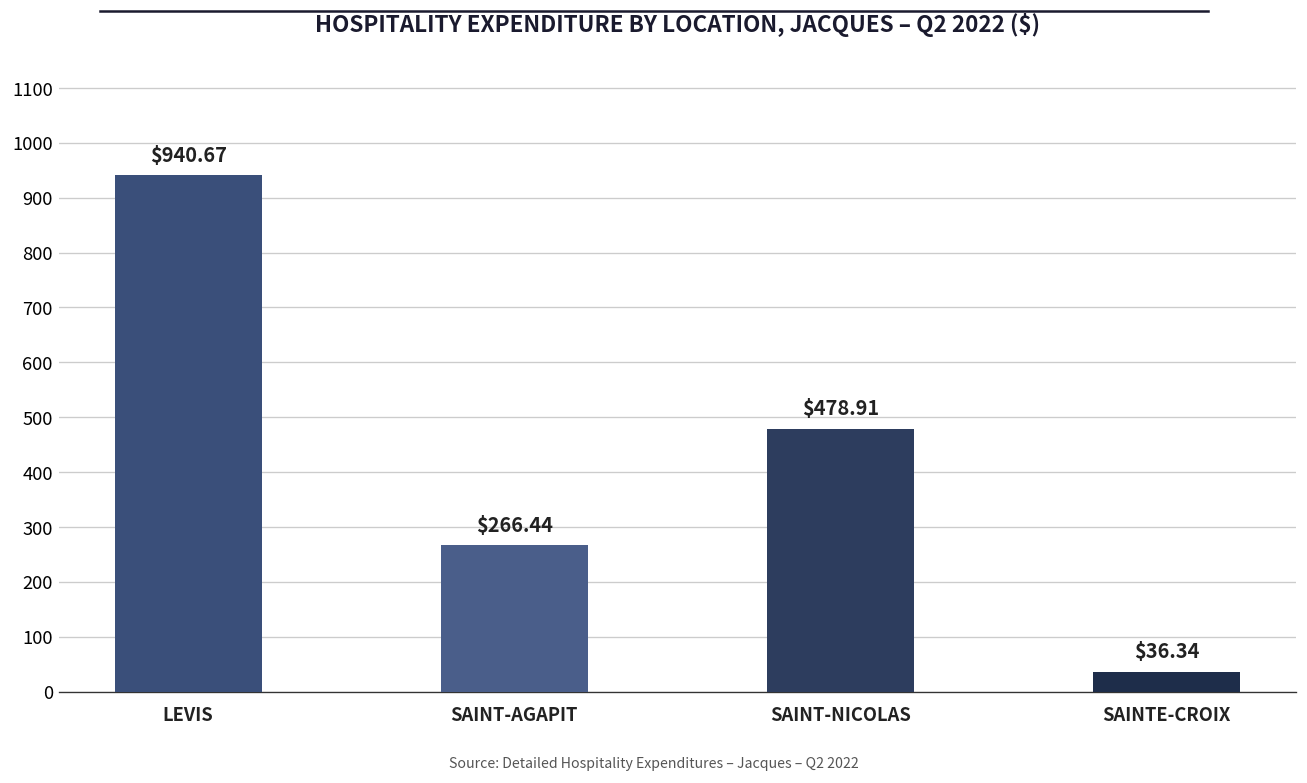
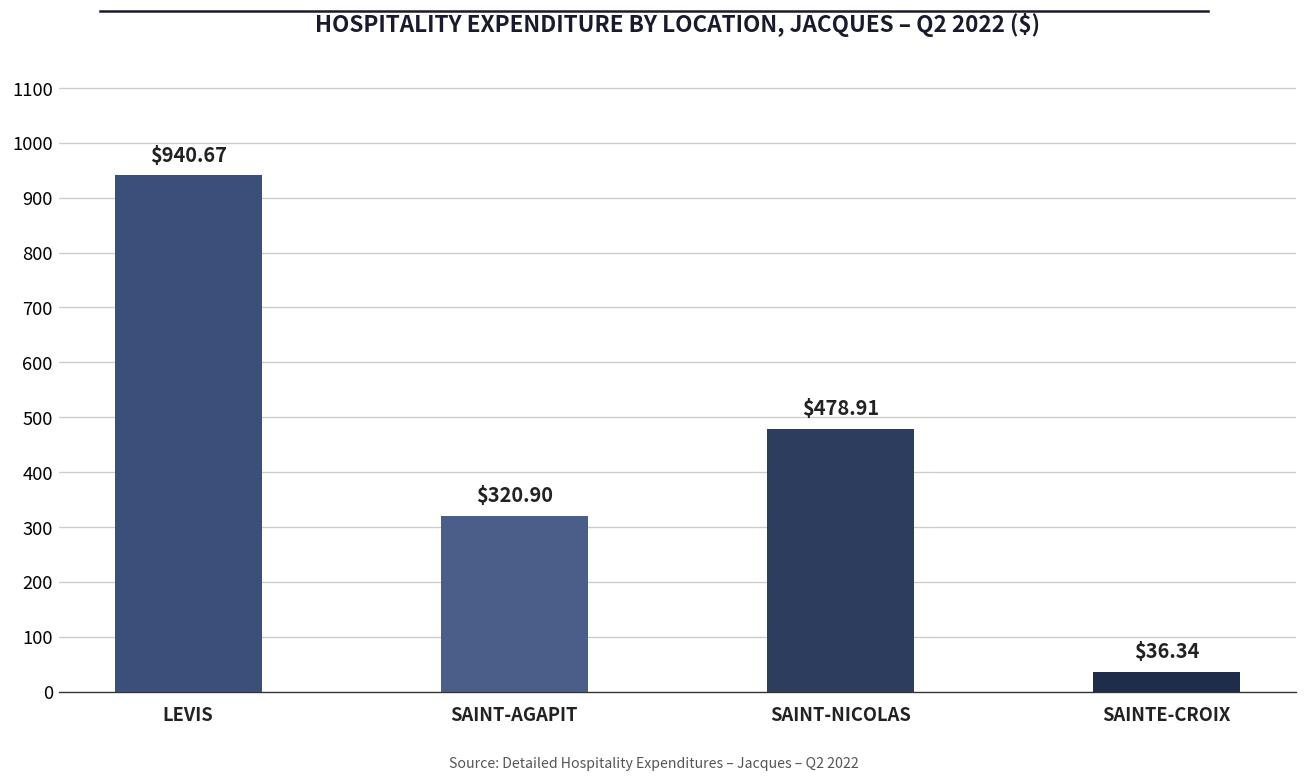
SAINT-AGAPIT: $266.44 -> $320.90
